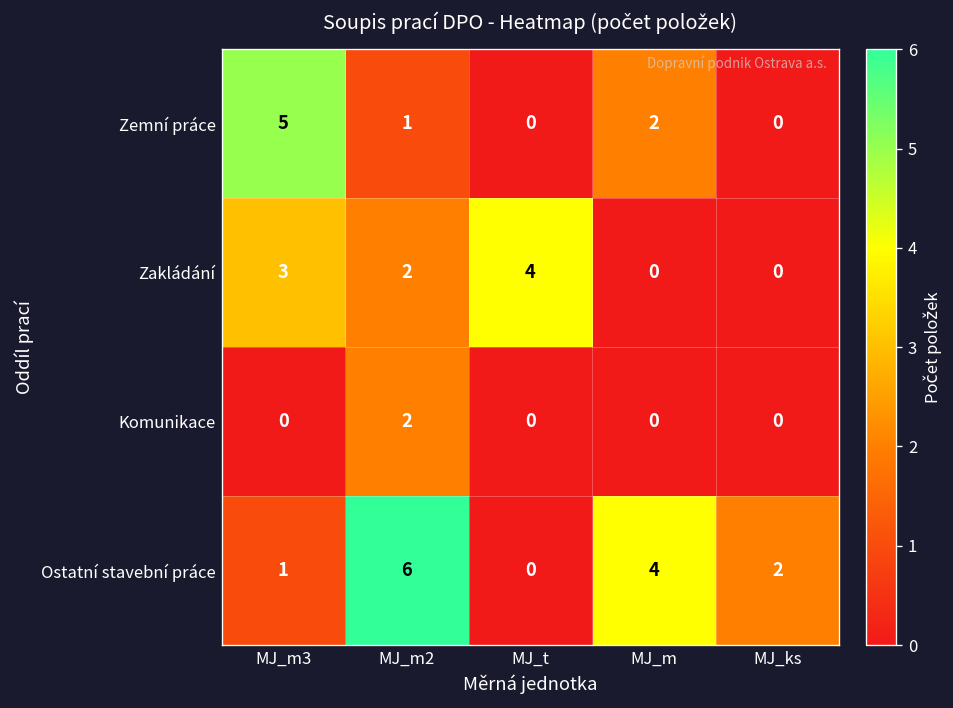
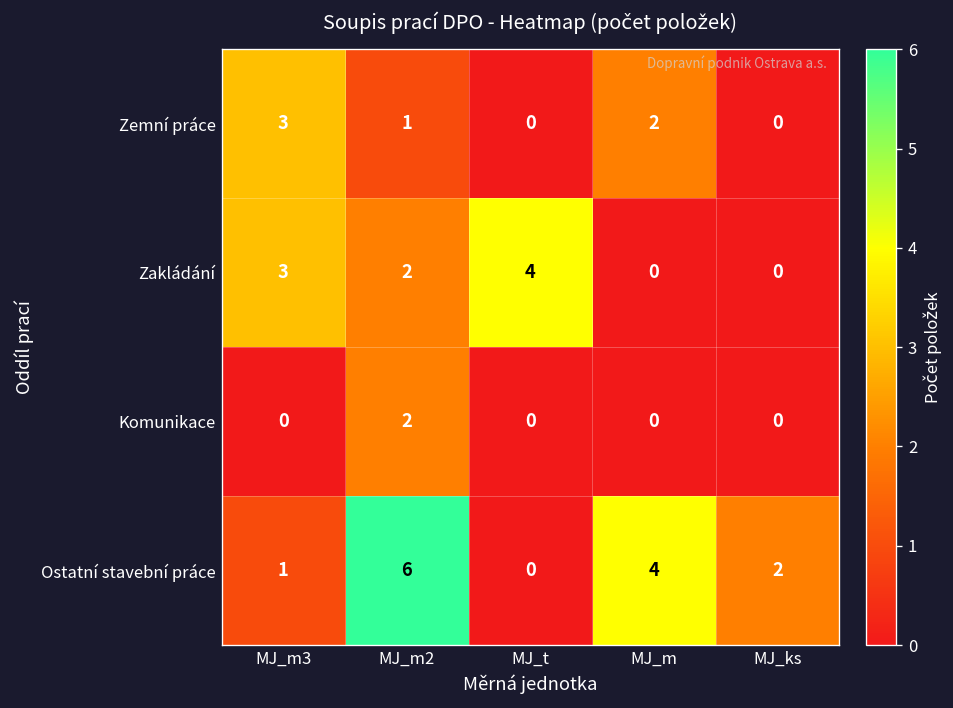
Zemní práce, MJ_m3: 5 -> 3
